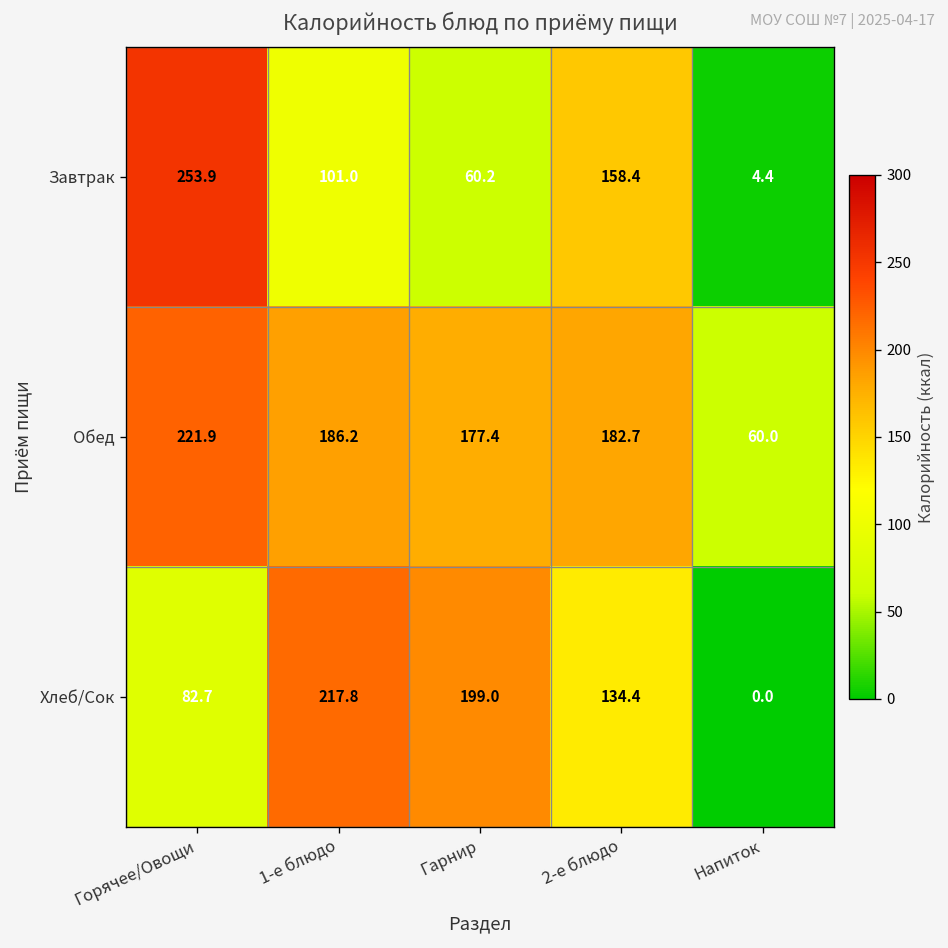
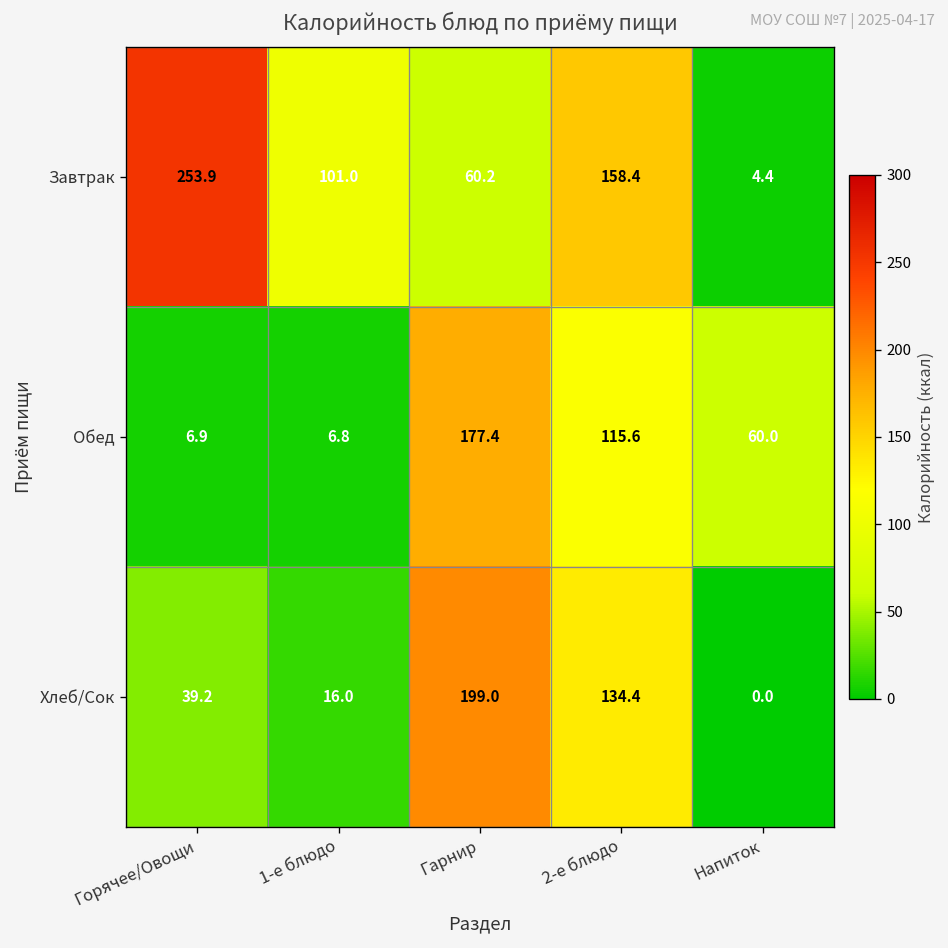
Обед, Горячее/Овощи: 221.9 -> 6.9
Обед, 1-е блюдо: 186.2 -> 6.8
Обед, 2-е блюдо: 182.7 -> 115.6
Хлеб/Сок, Горячее/Овощи: 82.7 -> 39.2
Хлеб/Сок, 1-е блюдо: 217.8 -> 16.0
